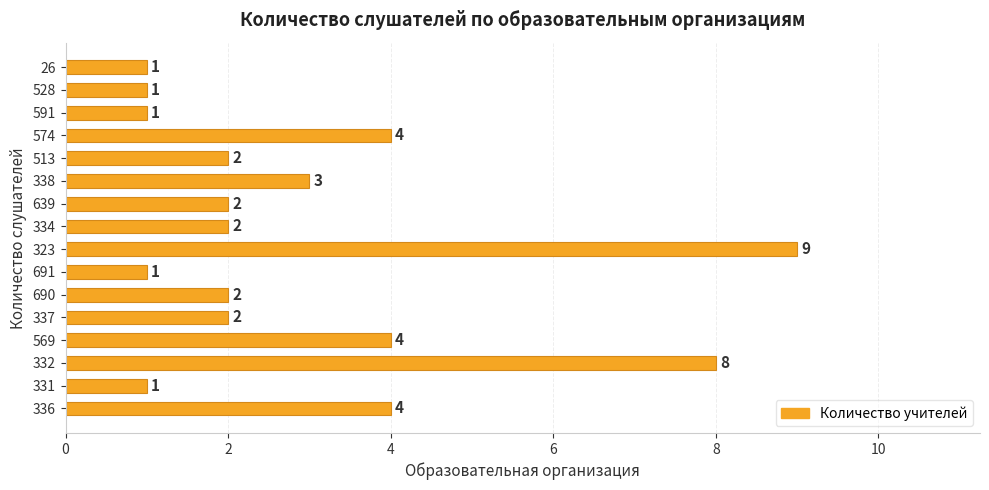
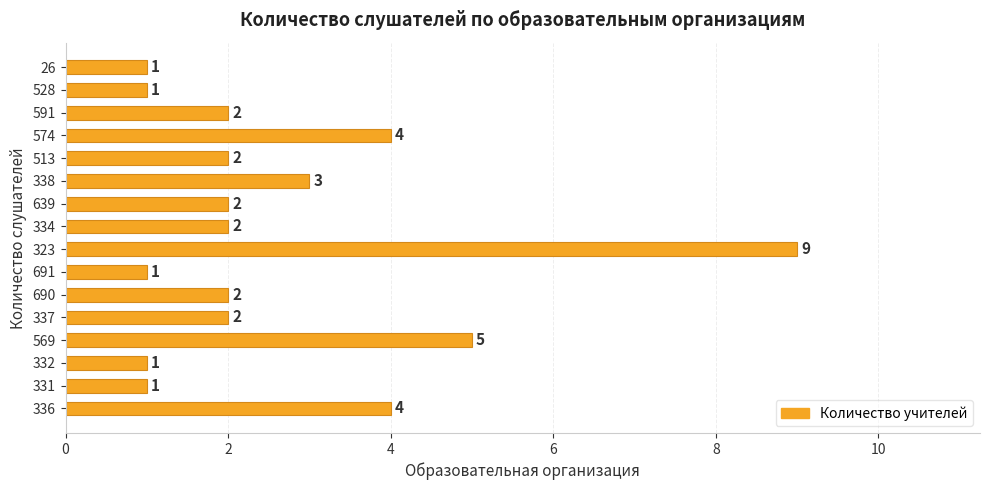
591: 1 -> 2
569: 4 -> 5
332: 8 -> 1
